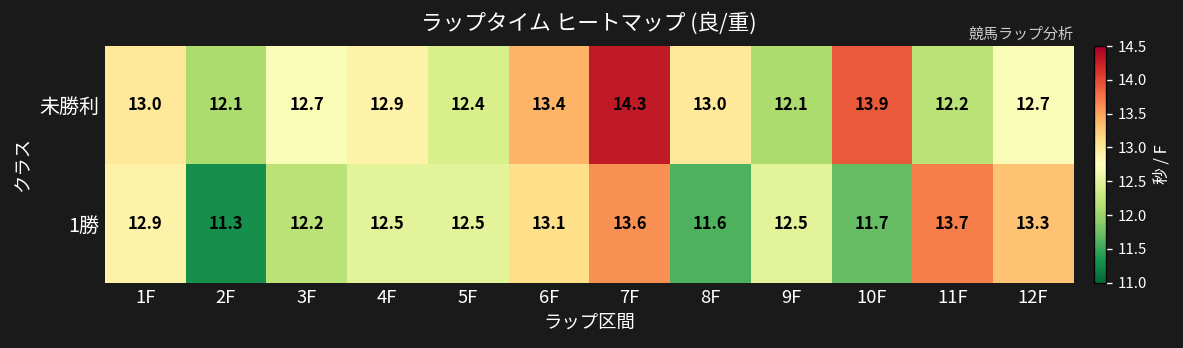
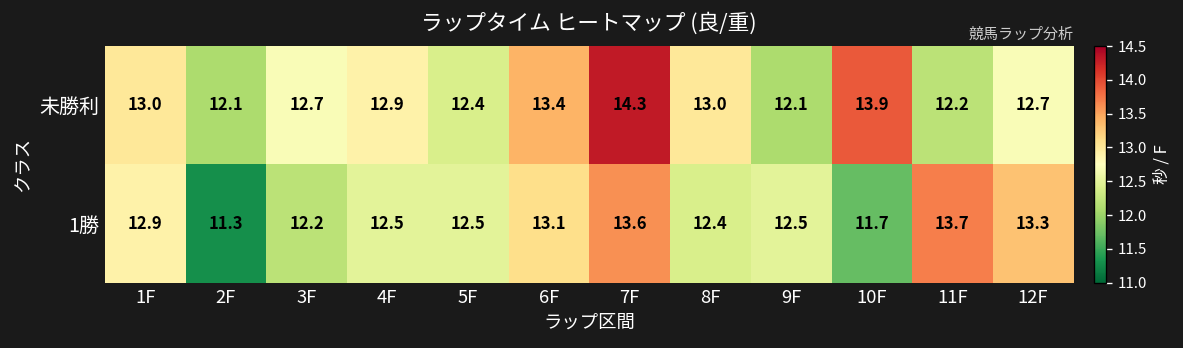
1勝, 8F: 11.6 -> 12.4
